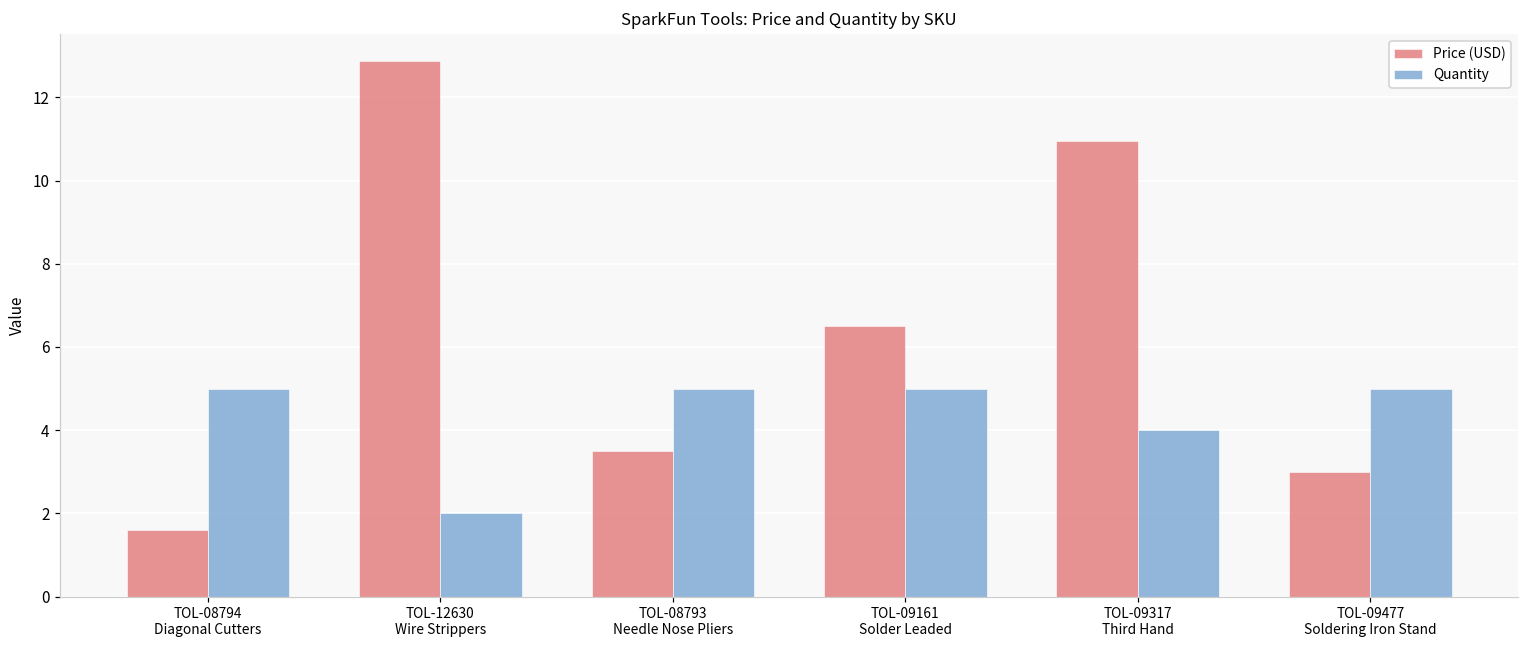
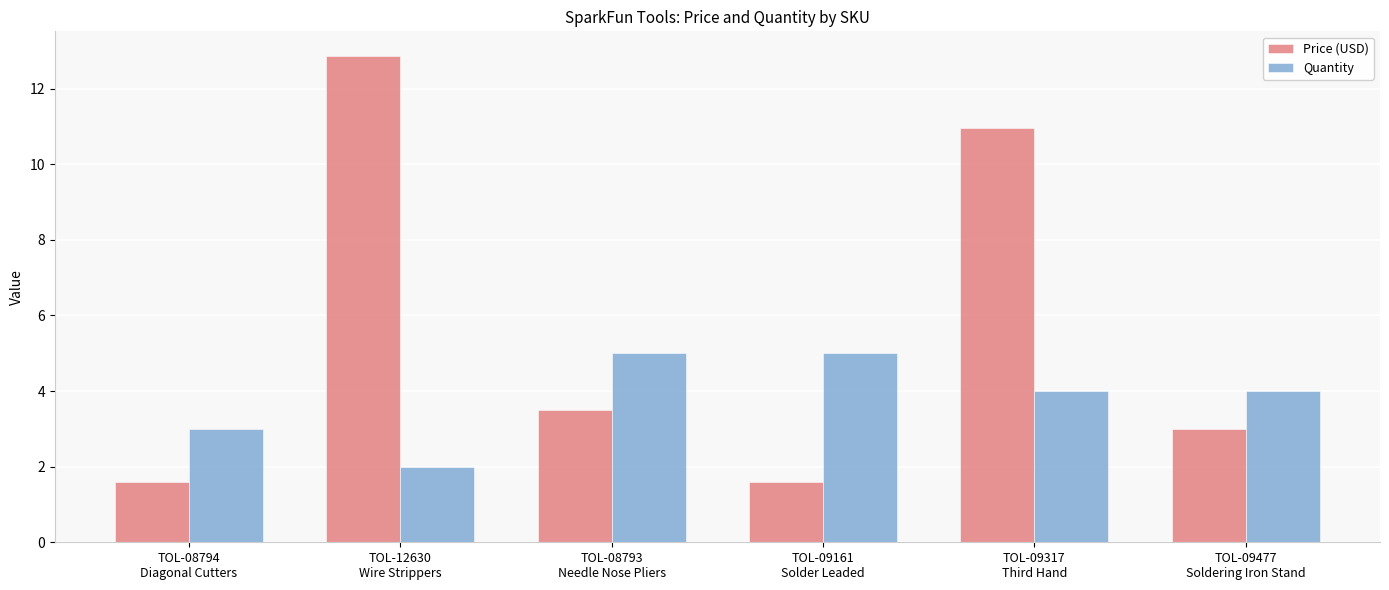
Quantity, TOL-08794 Diagonal Cutters: 5 -> 3
Price (USD), TOL-09161 Solder Leaded: 6.5 -> 1.6
Quantity, TOL-09477 Soldering Iron Stand: 5 -> 4
